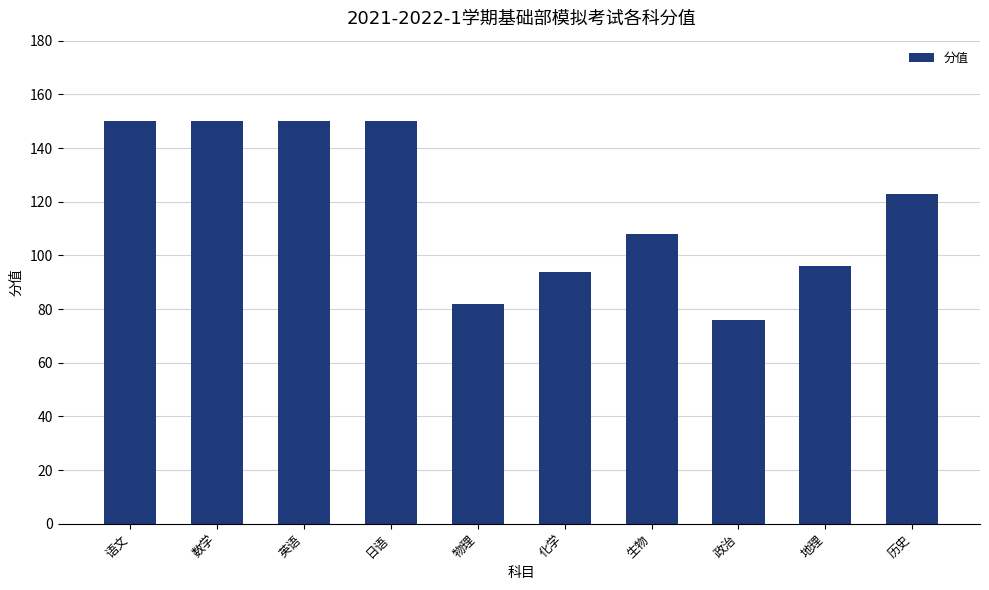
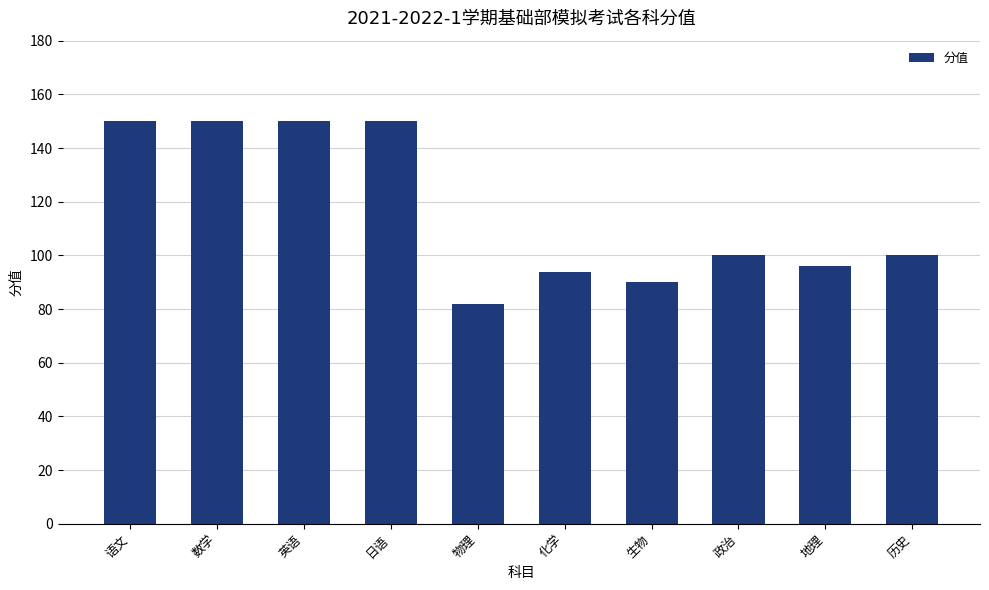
生物: 108 -> 90
政治: 76 -> 100
历史: 123 -> 100
